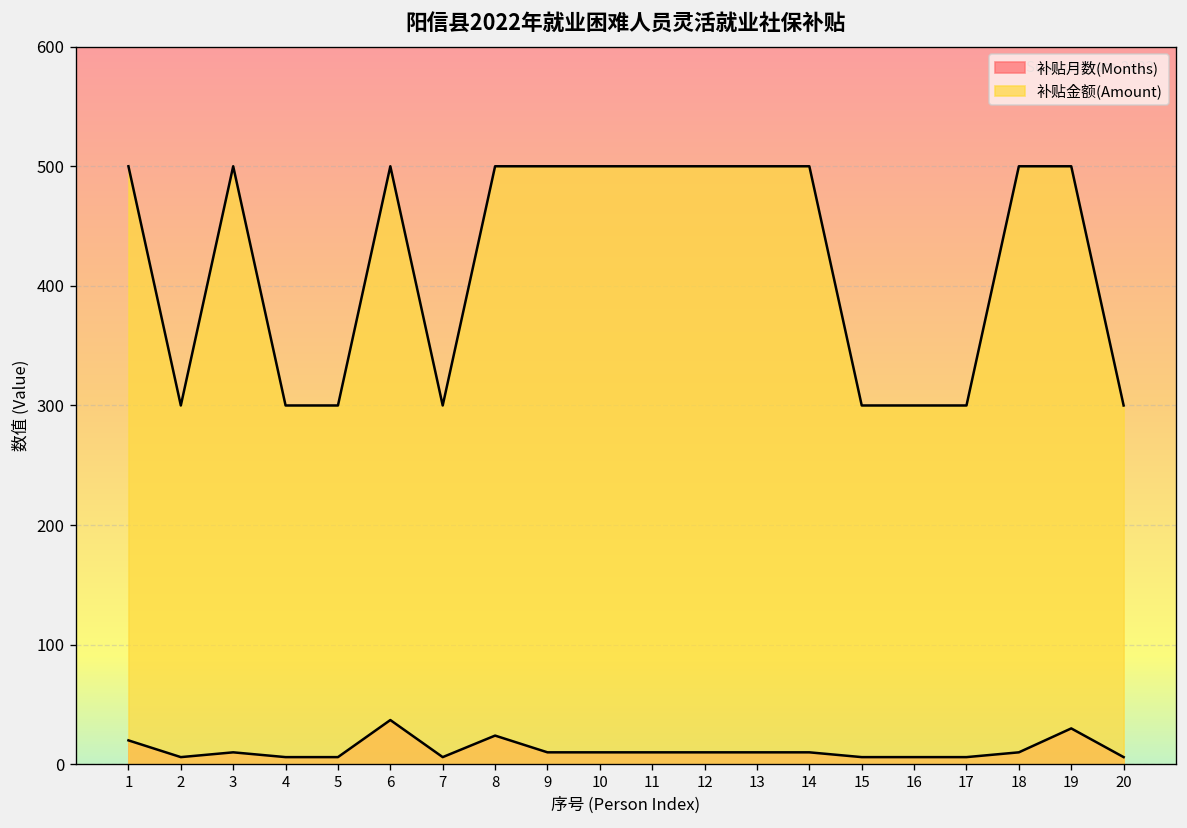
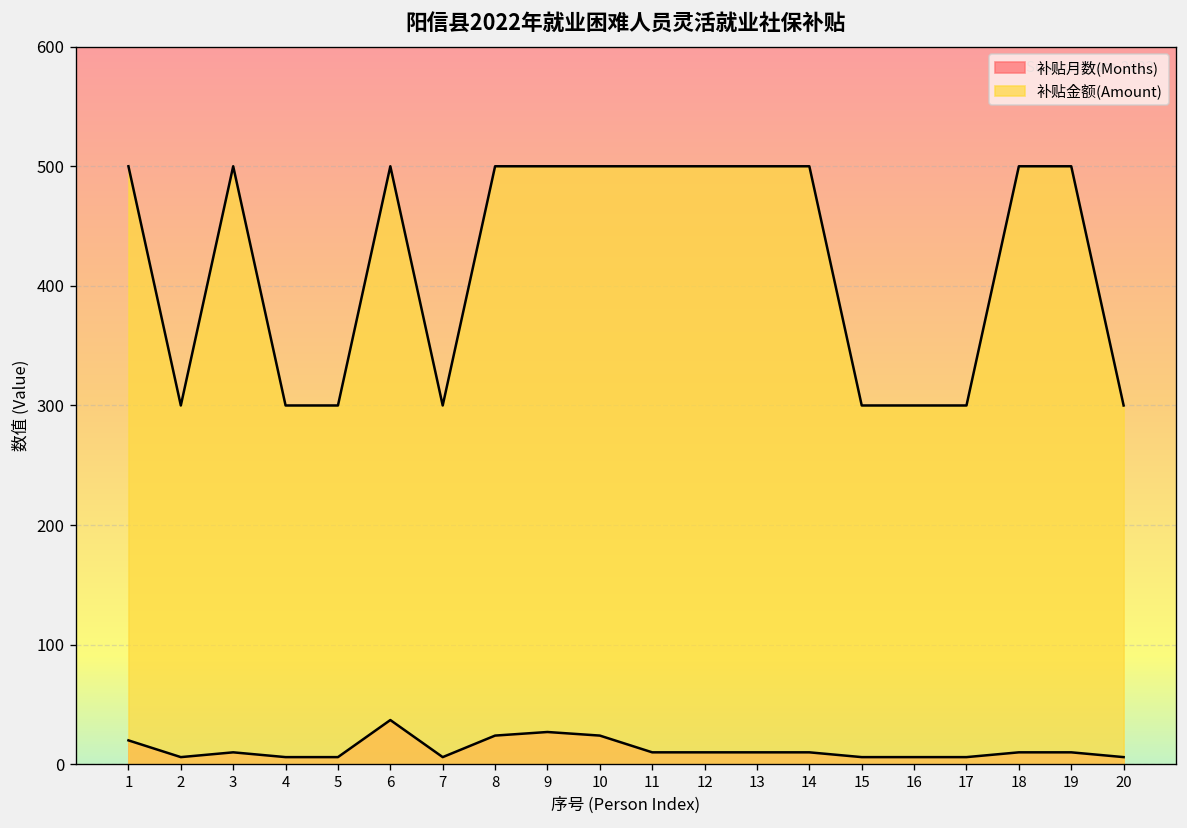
补贴月数(Months), 9: 10 -> 30
补贴月数(Months), 10: 10 -> 20
补贴月数(Months), 19: 30 -> 10
